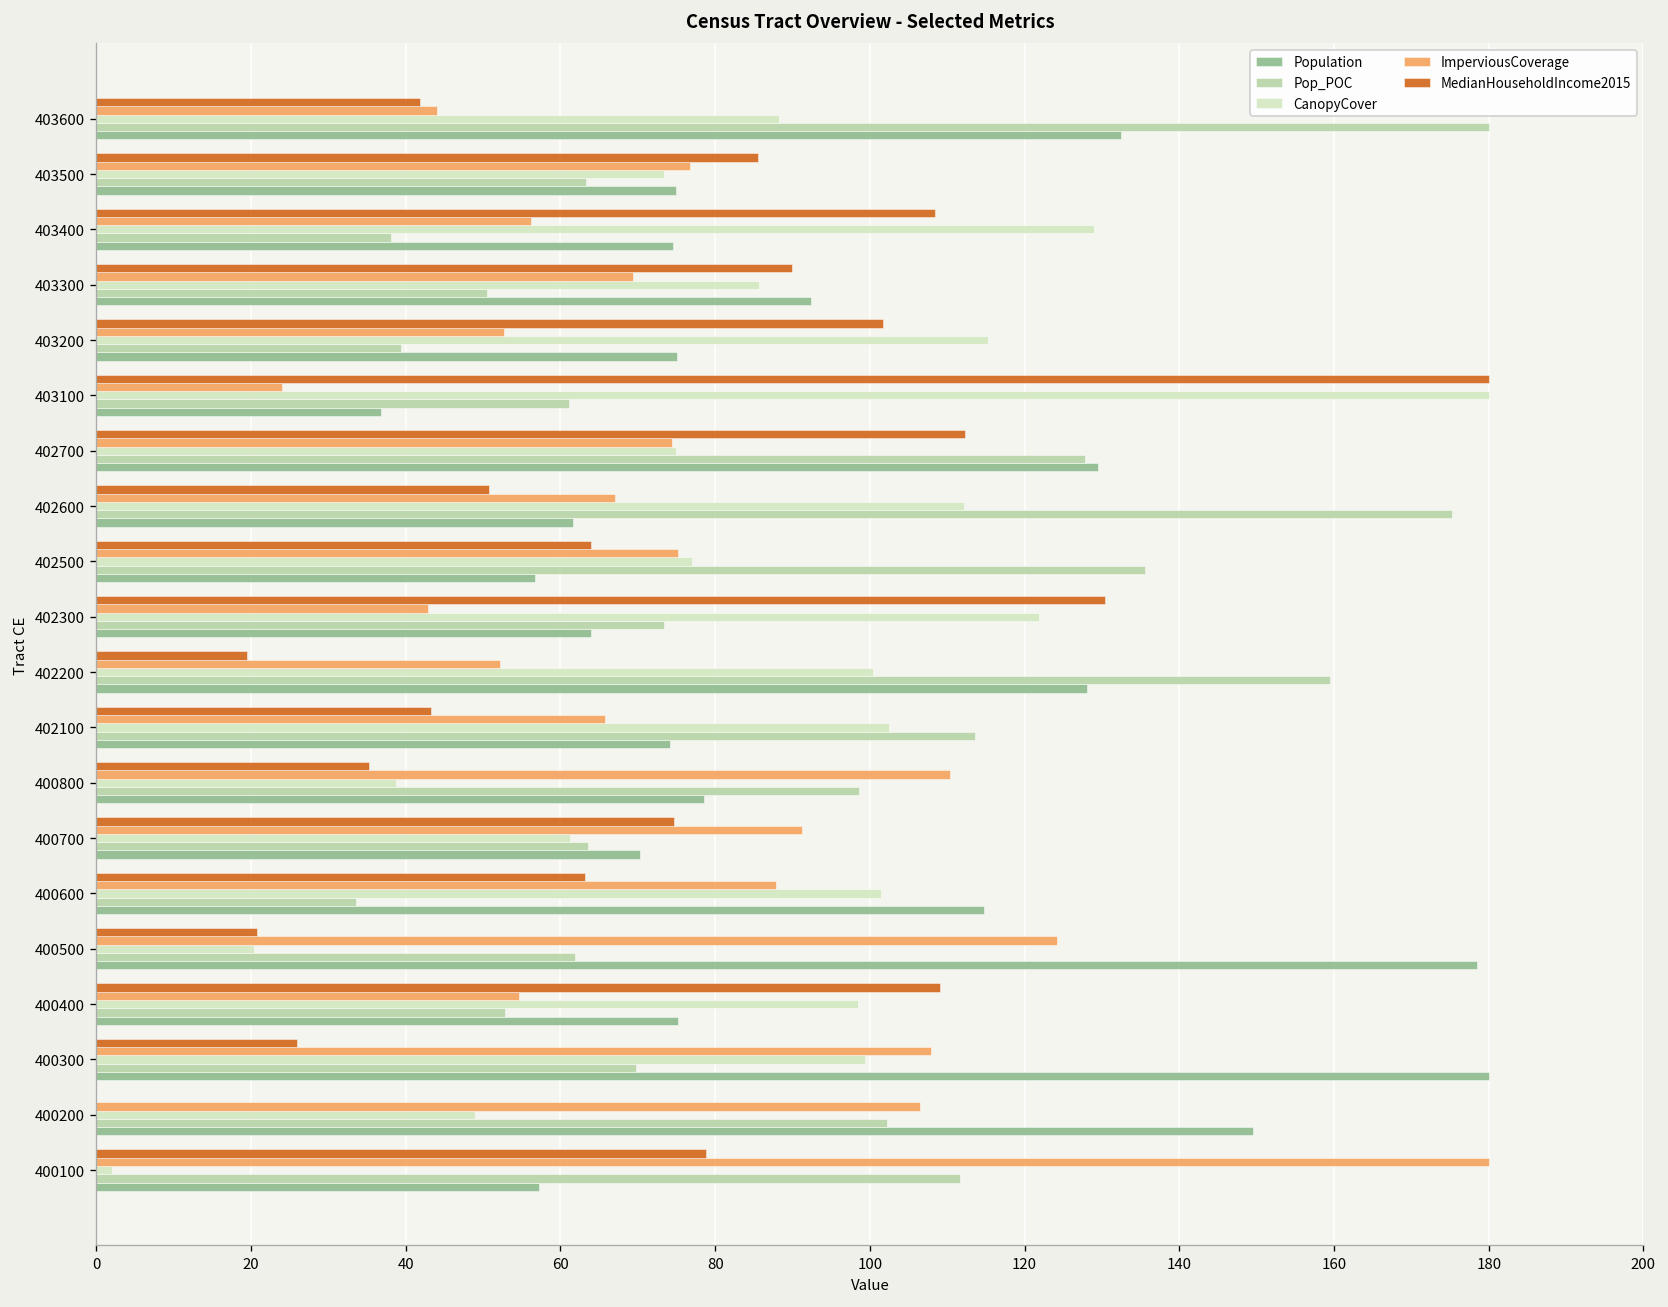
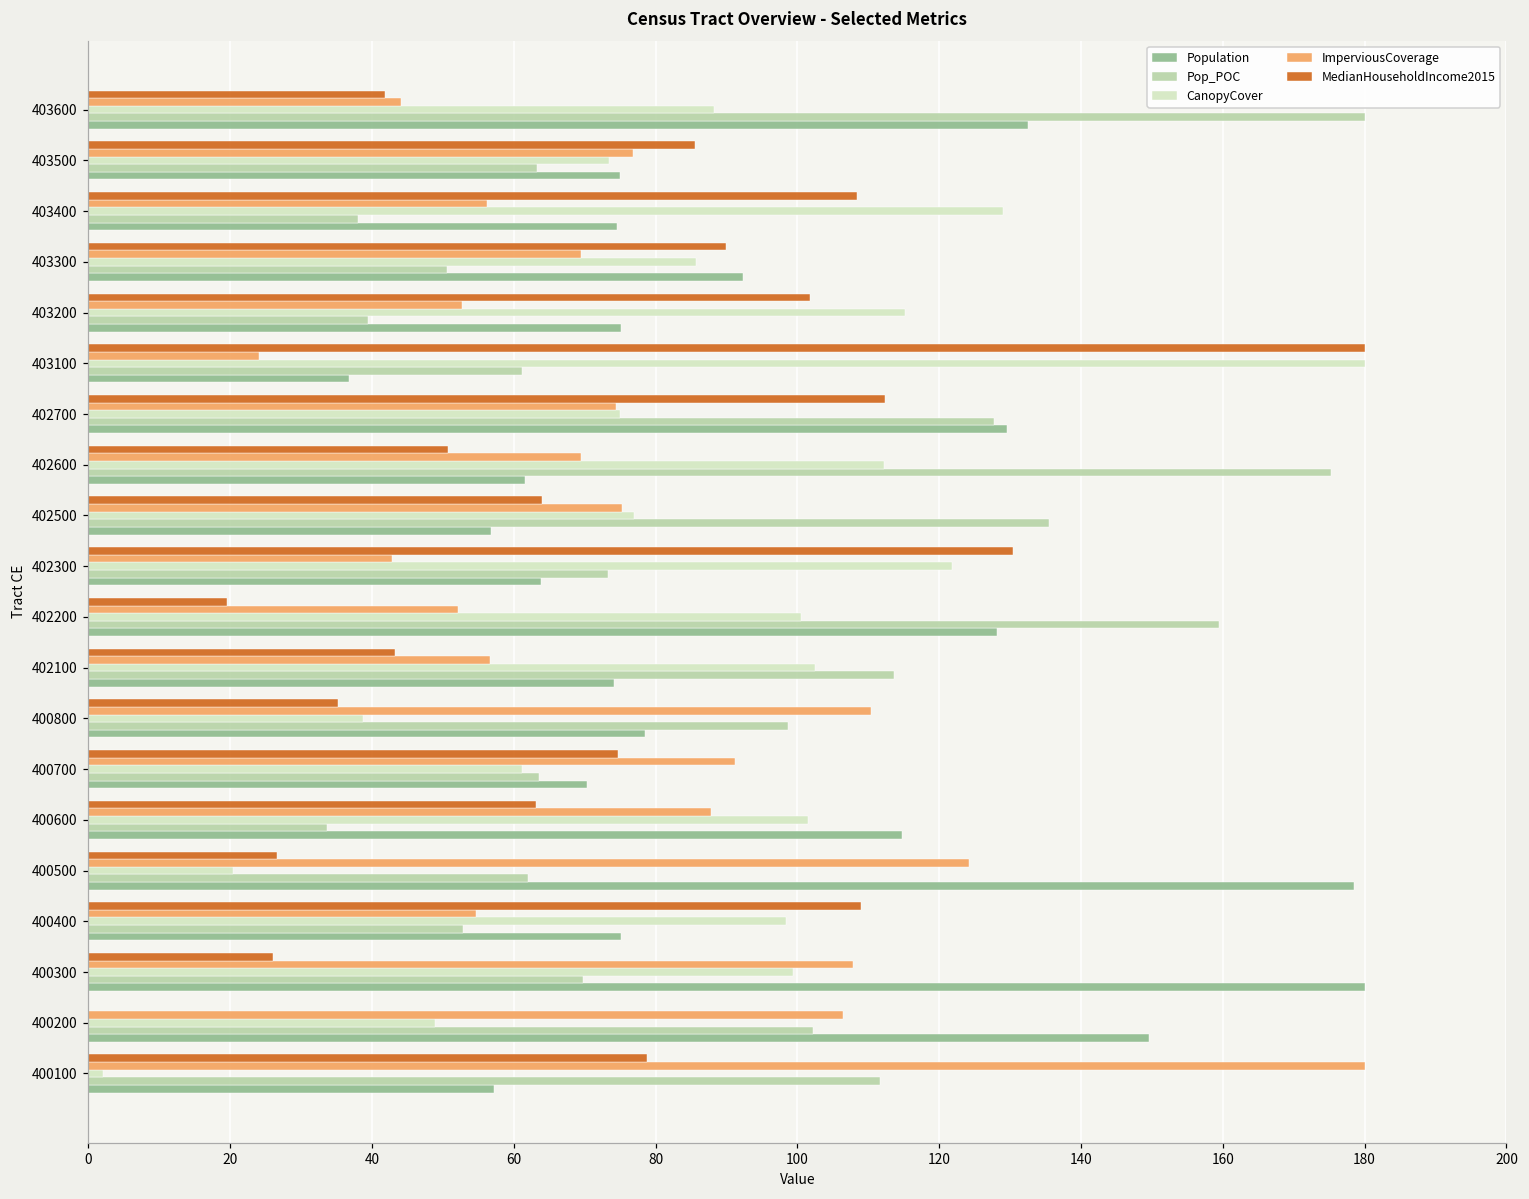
ImperviousCoverage, 402600: 67 -> 69
ImperviousCoverage, 402100: 66 -> 57
MedianHouseholdIncome2015, 400500: 21 -> 27
